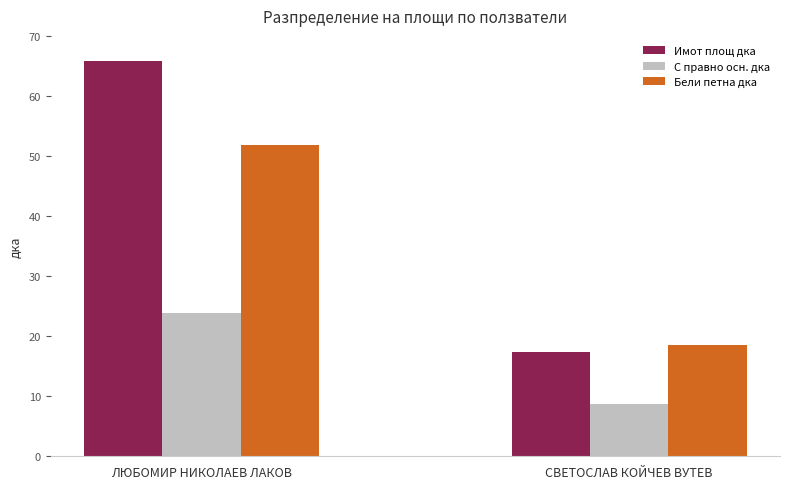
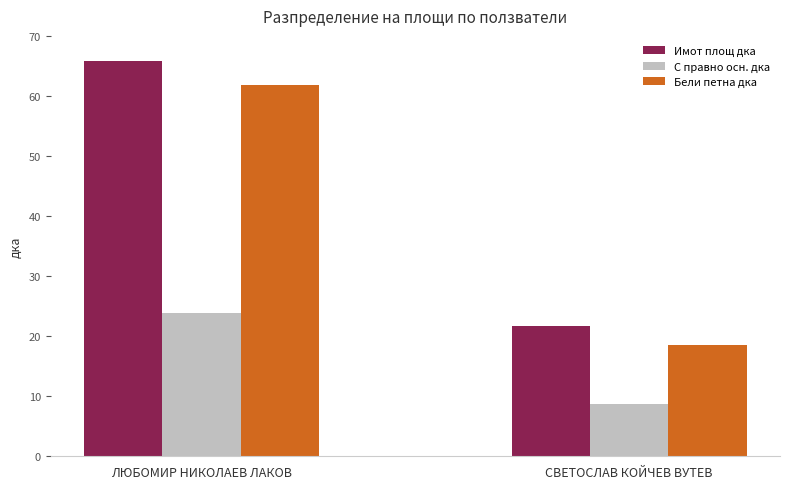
Бели петна дка, ЛЮБОМИР НИКОЛАЕВ ЛАКОВ: 52 -> 62
Имот площ дка, СВЕТОСЛАВ КОЙЧЕВ ВУТЕВ: 17 -> 22
